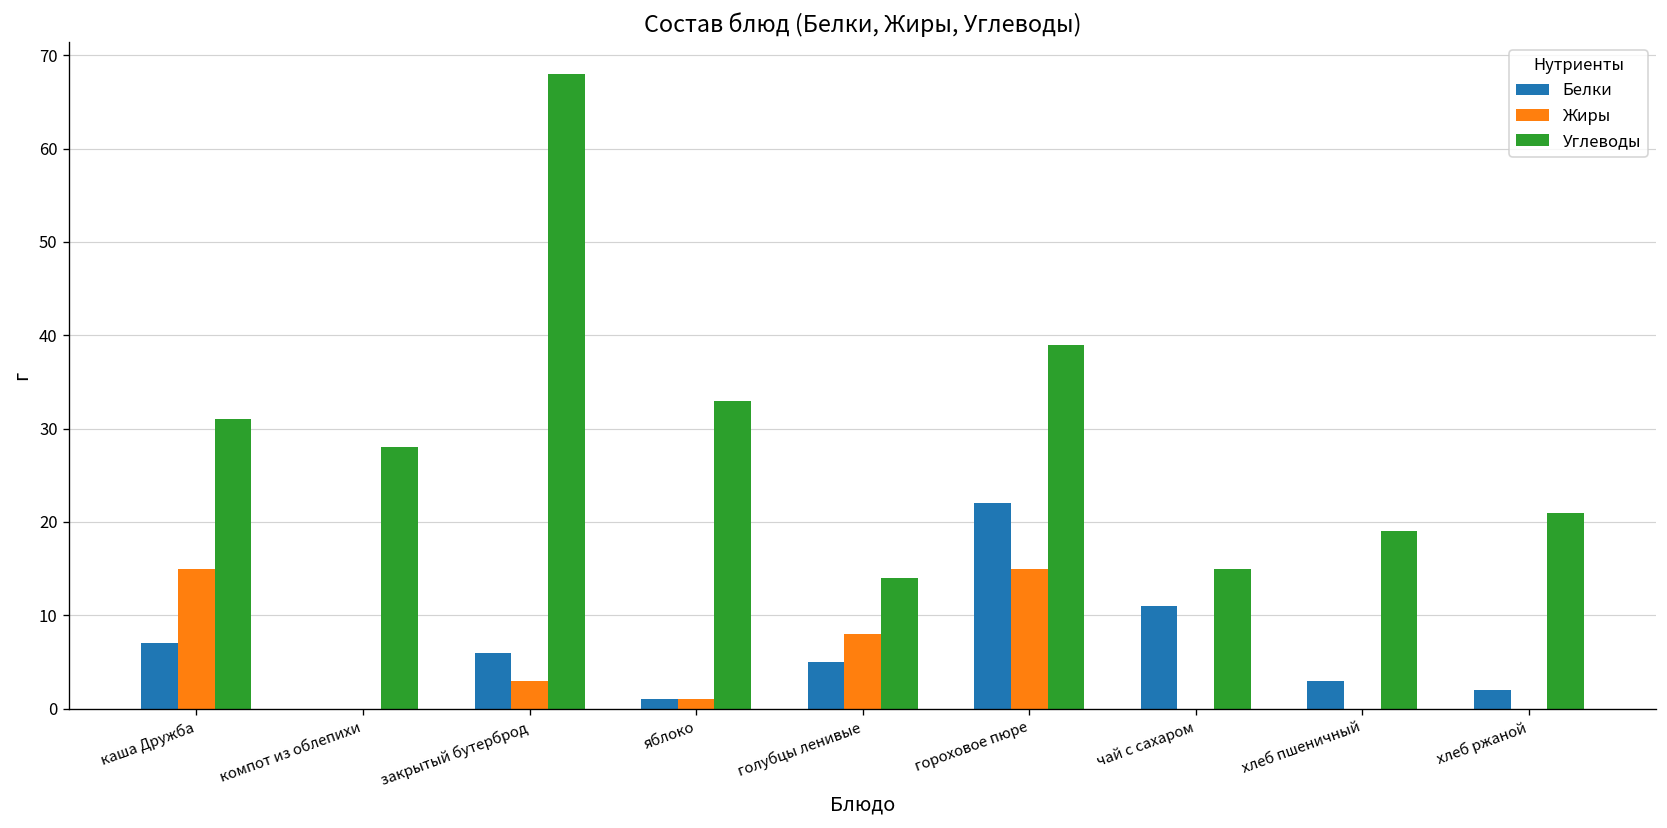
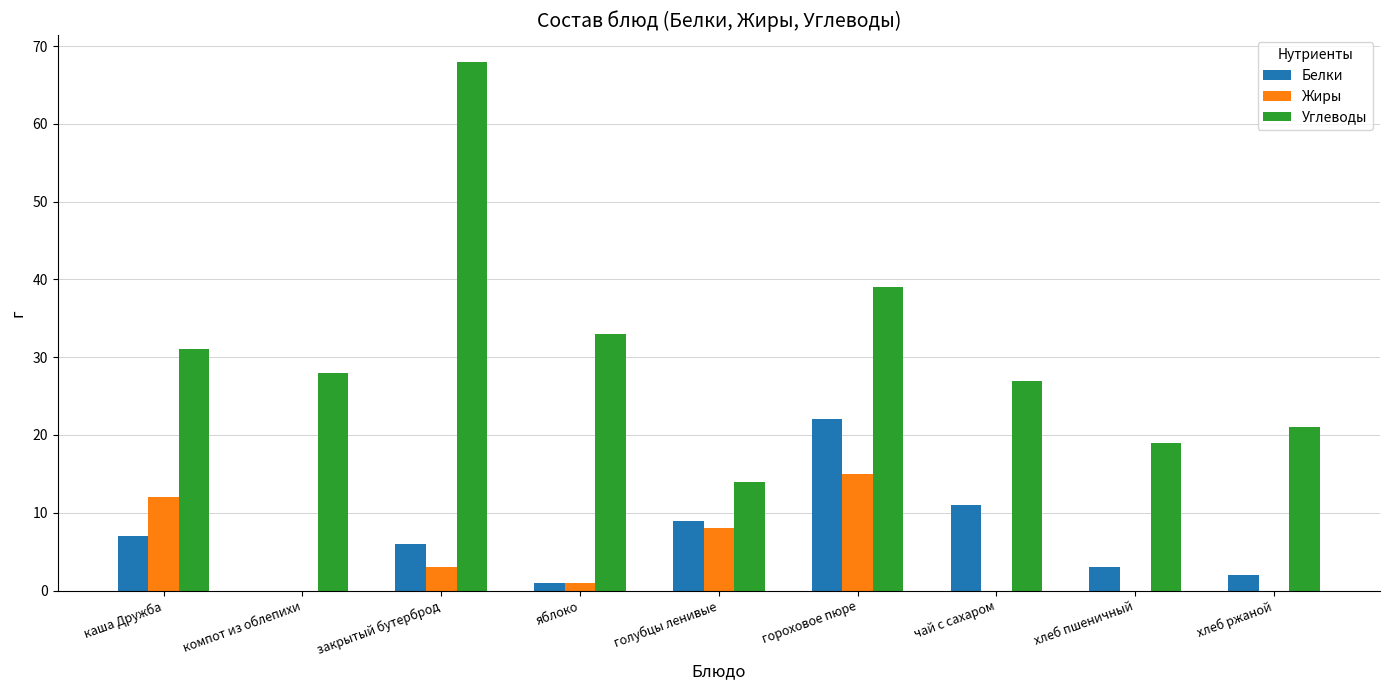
Жиры, каша Дружба: 15 -> 12
Белки, голубцы ленивые: 5 -> 9
Углеводы, чай с сахаром: 15 -> 27
